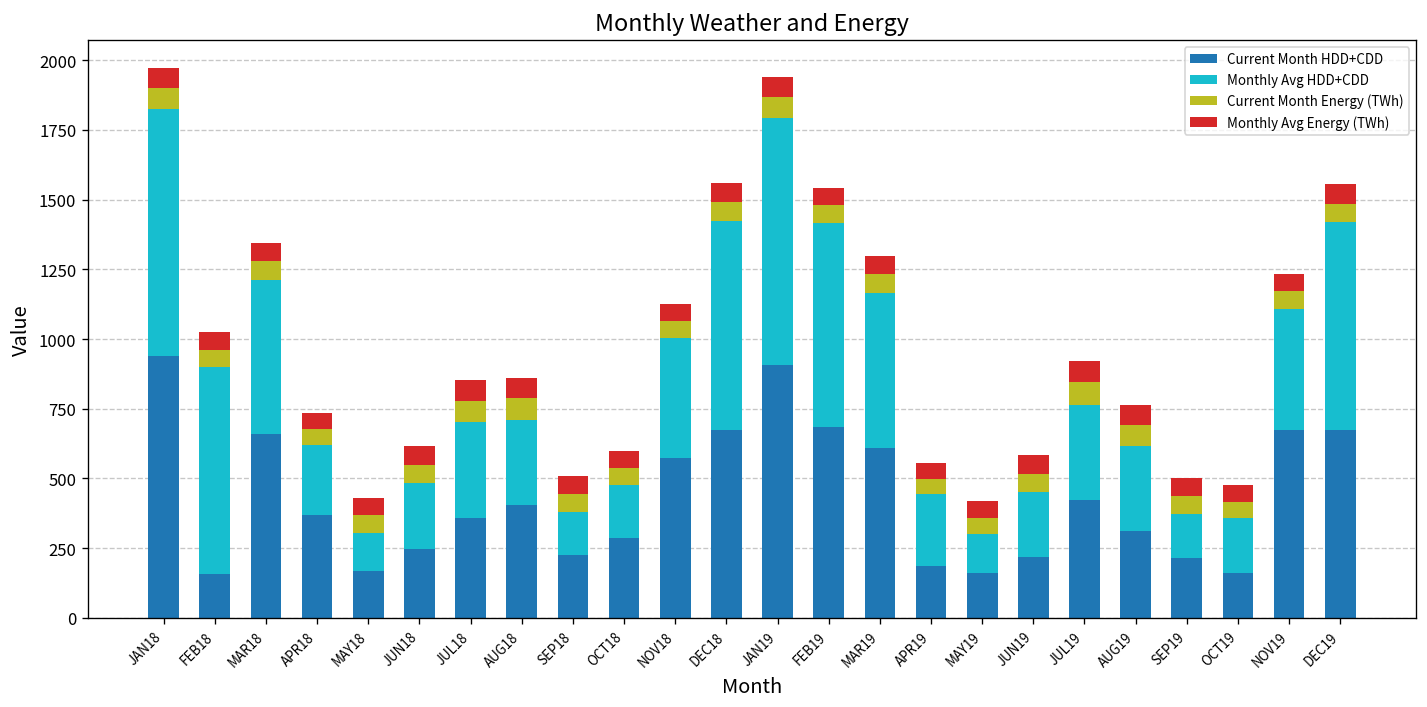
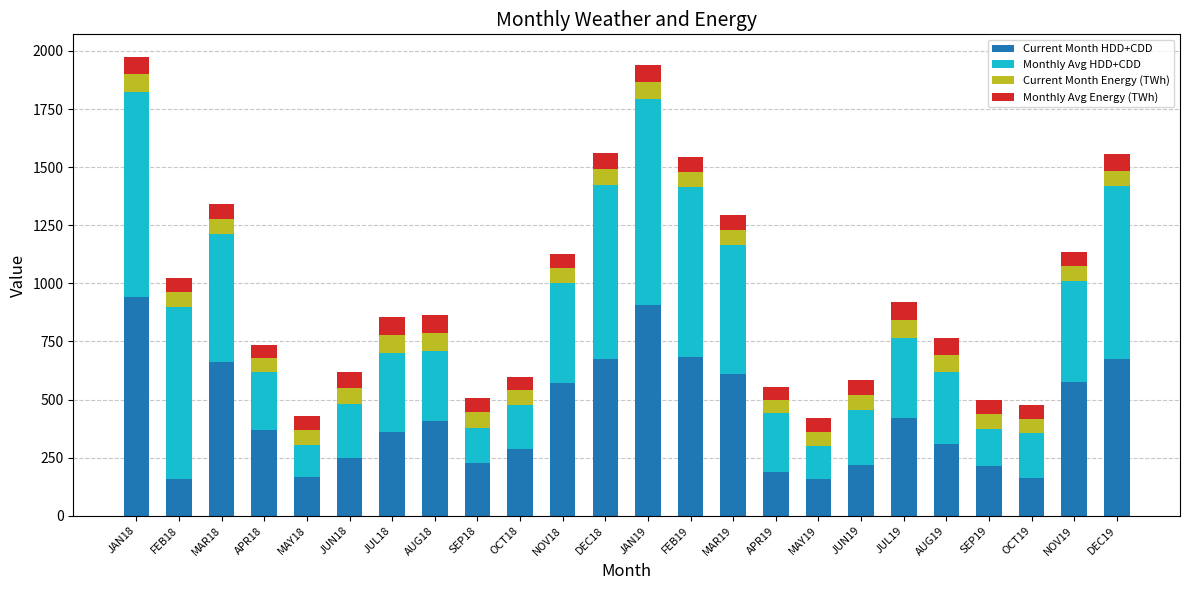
Current Month HDD+CDD, NOV19: 670 -> 570
